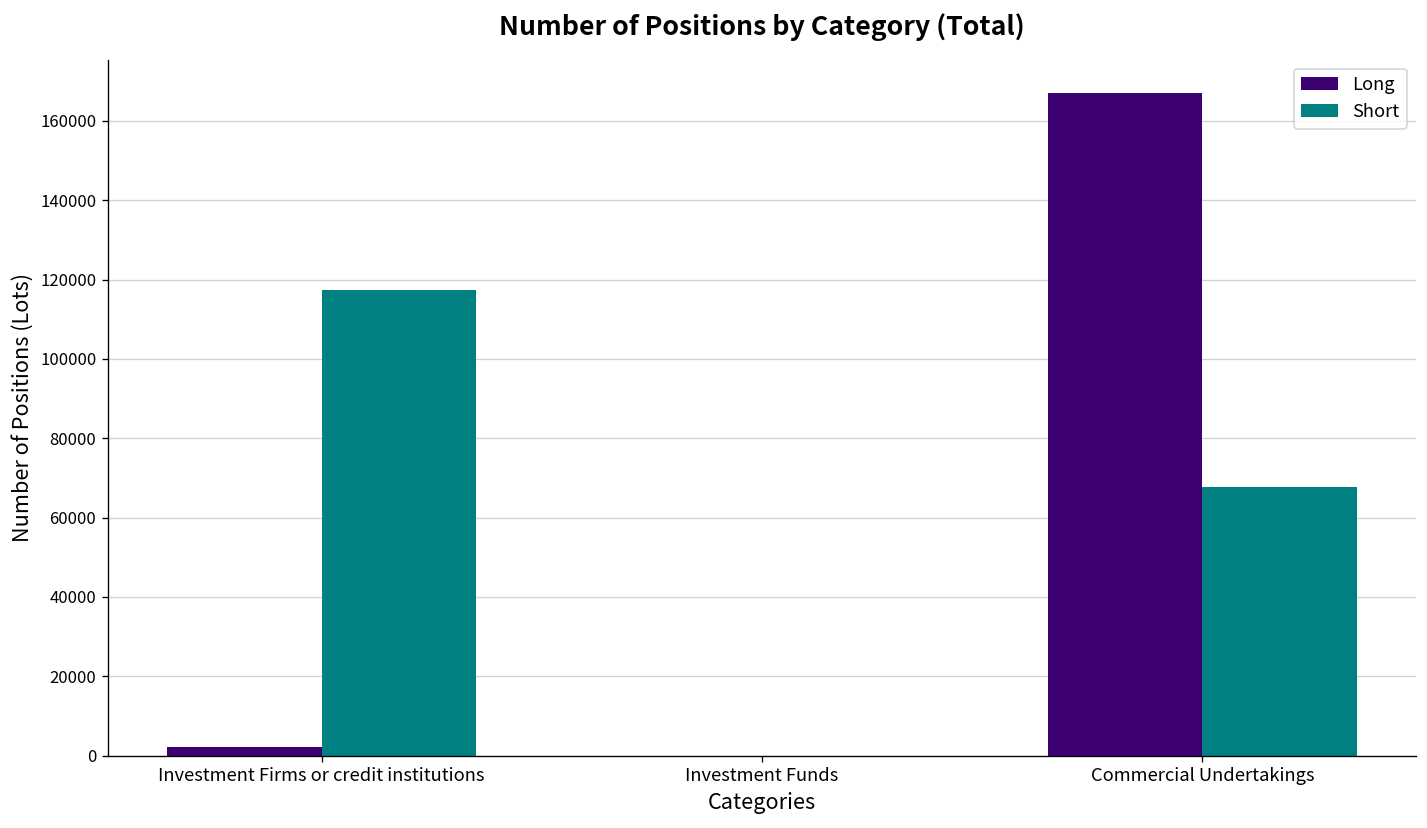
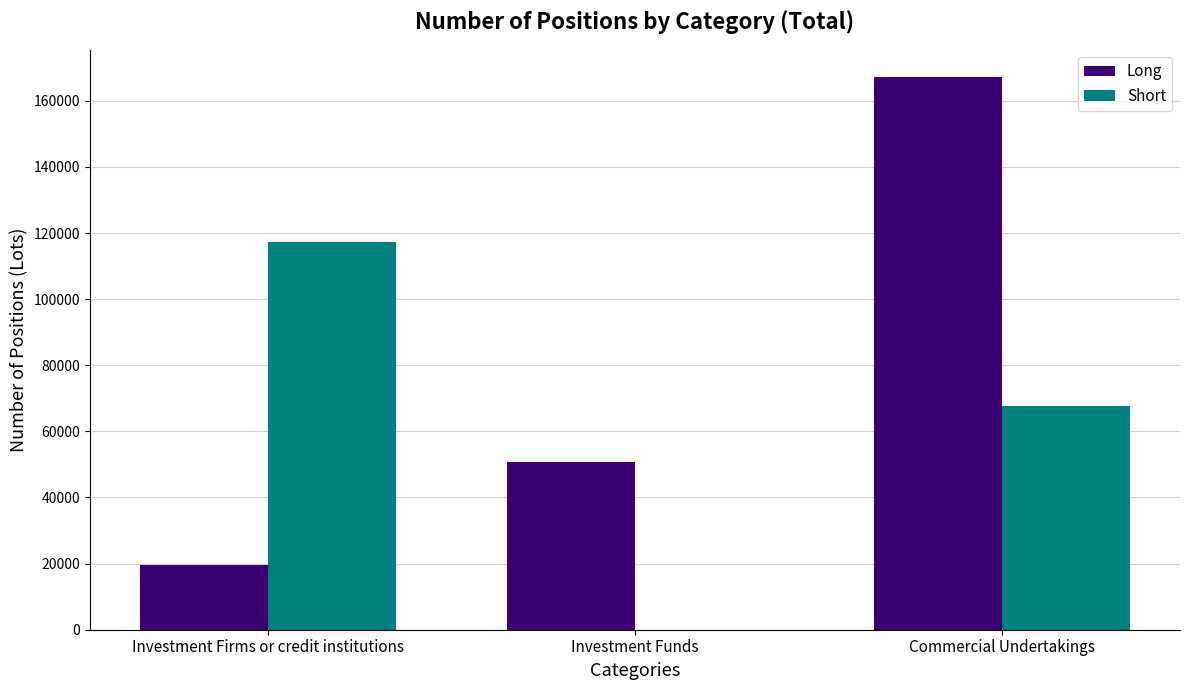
Long, Investment Firms or credit institutions: 2000 -> 20000
Long, Investment Funds: 0 -> 51000
